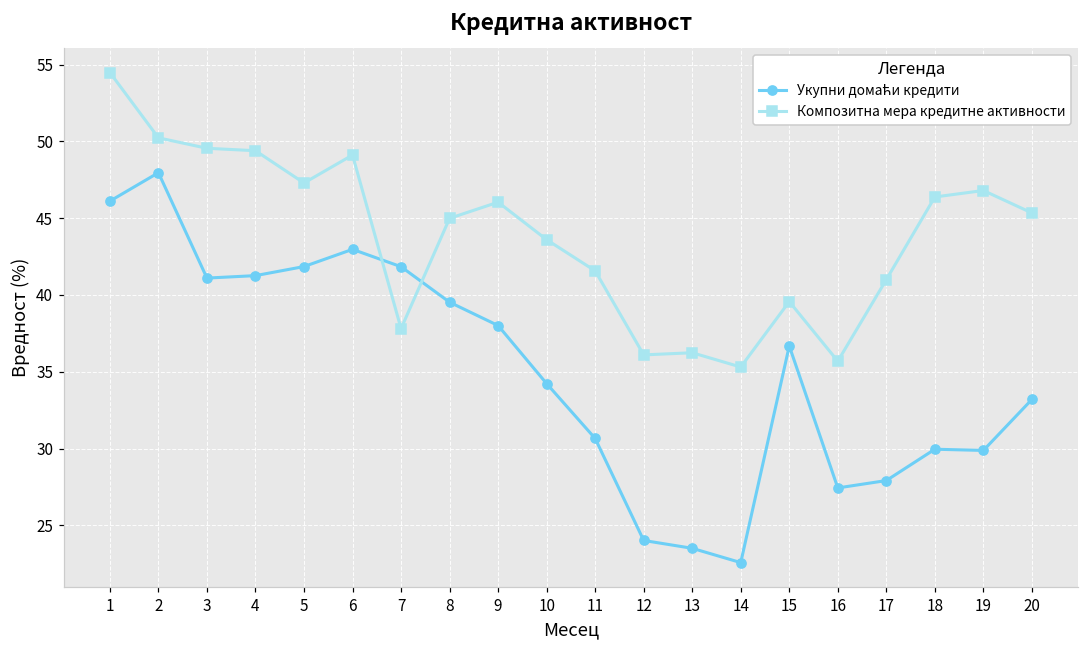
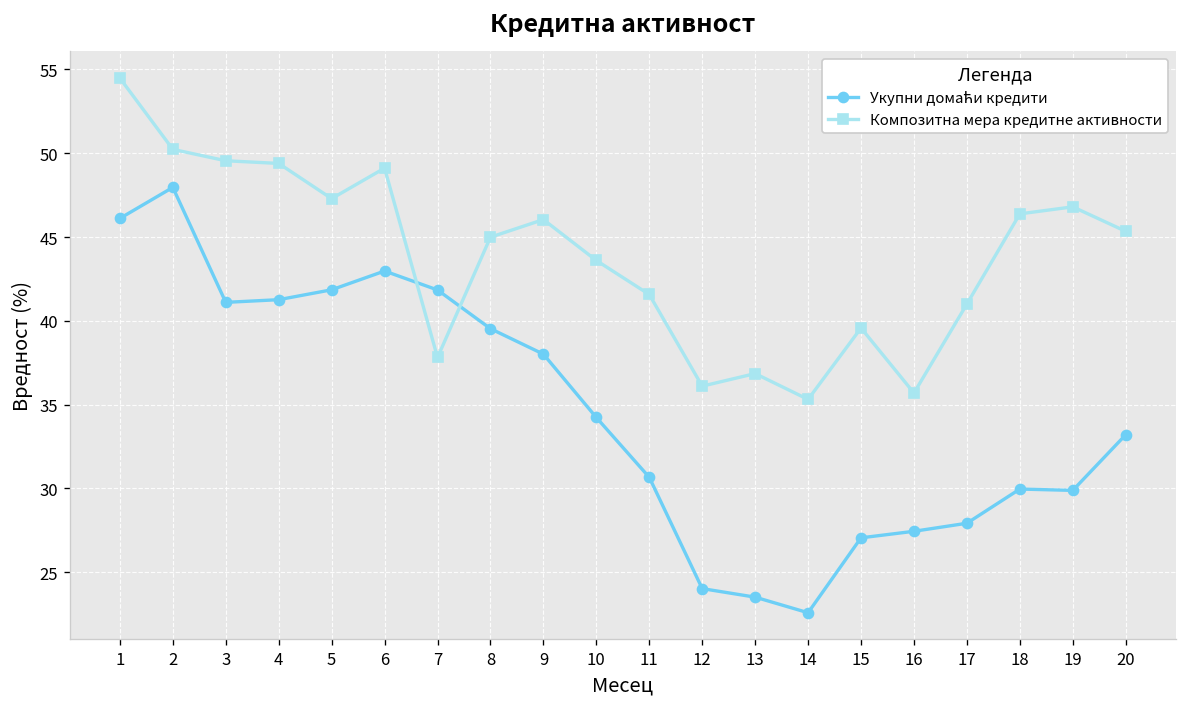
Композитна мера кредитне активности, 13: 36.2 -> 36.9
Укупни домаћи кредити, 15: 36.7 -> 27.1
